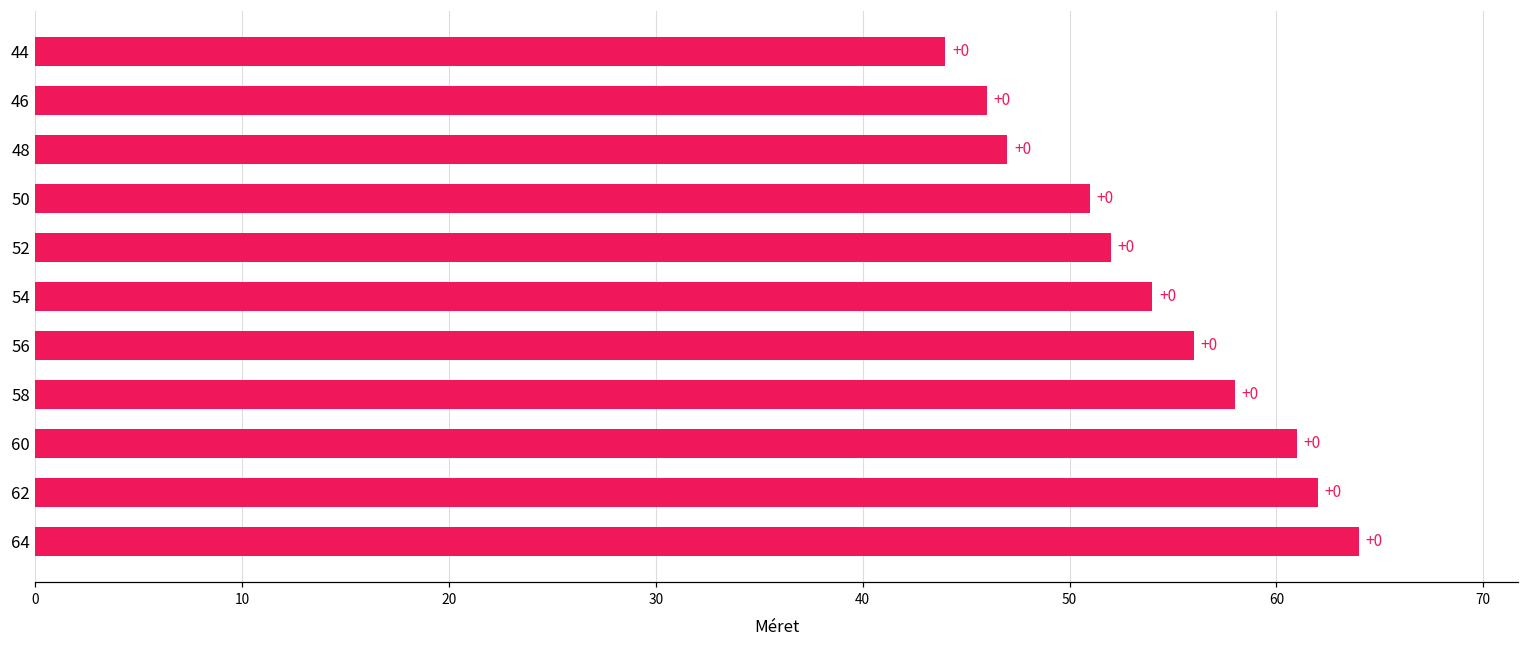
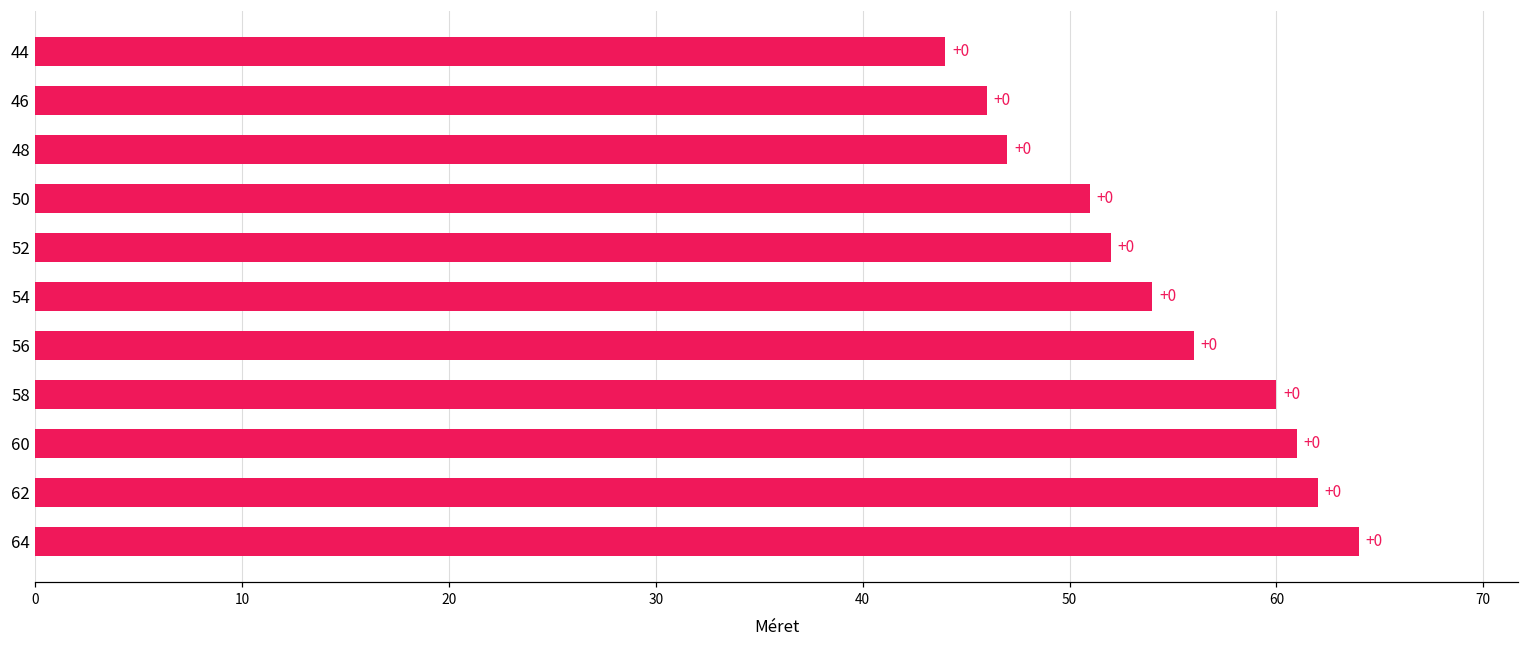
58: 58 -> 60
